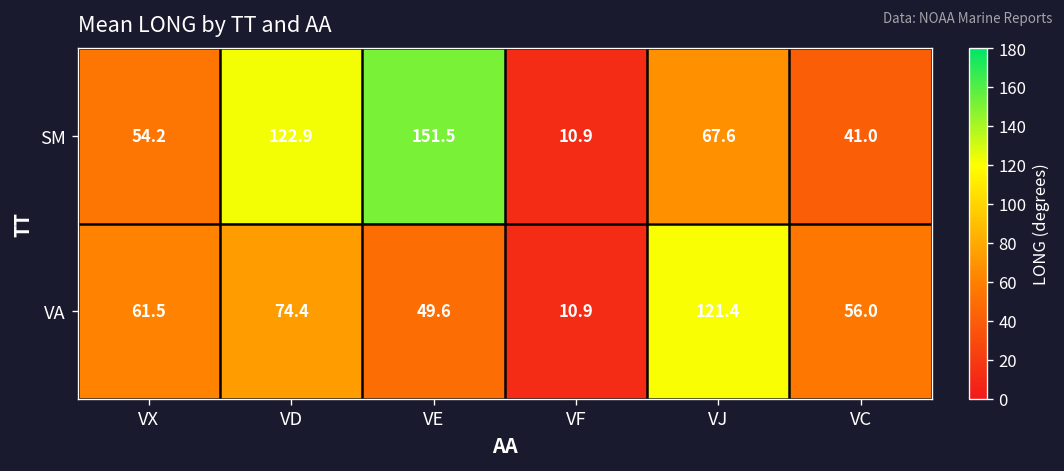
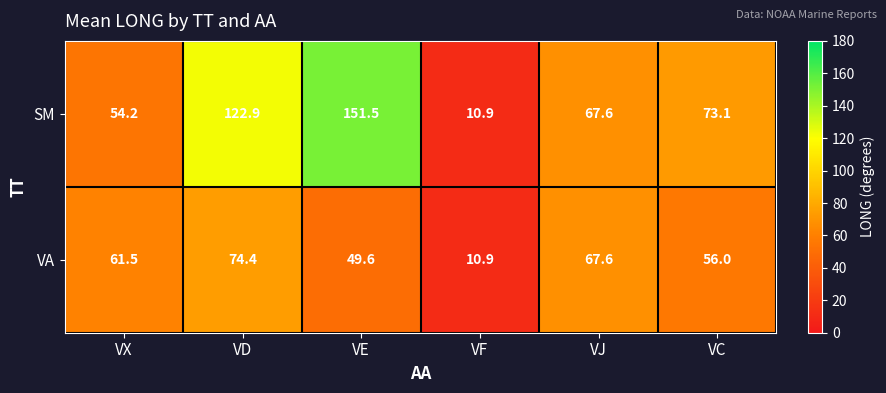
SM, VC: 41.0 -> 73.1
VA, VJ: 121.4 -> 67.6
